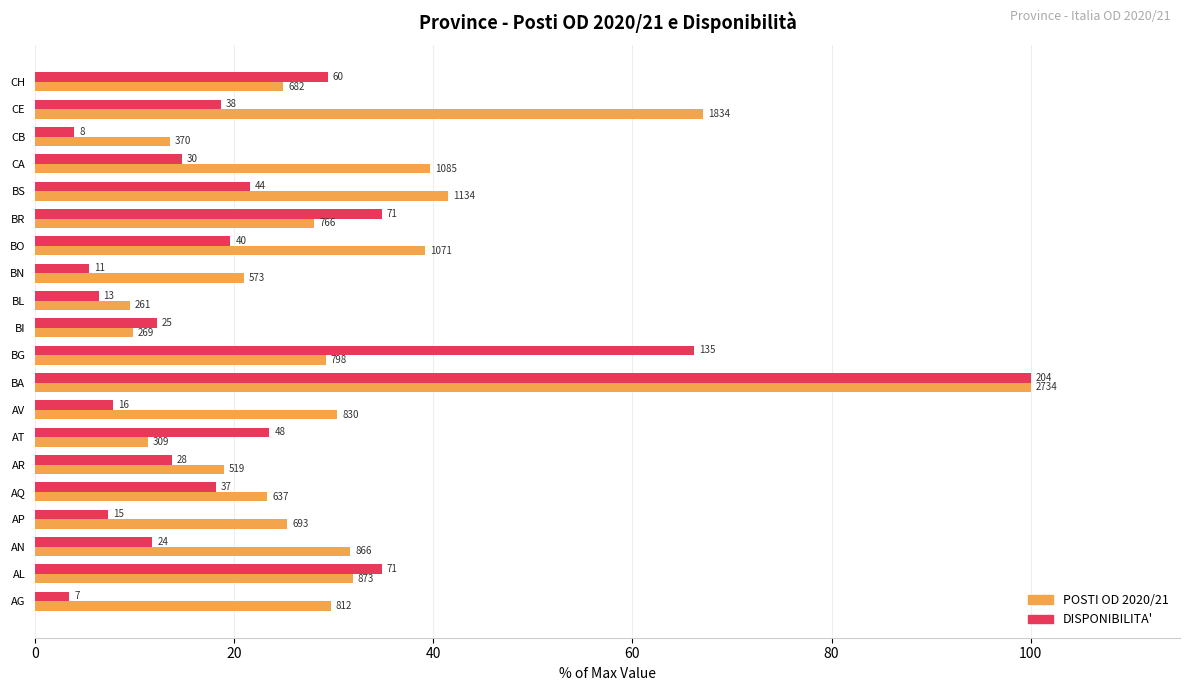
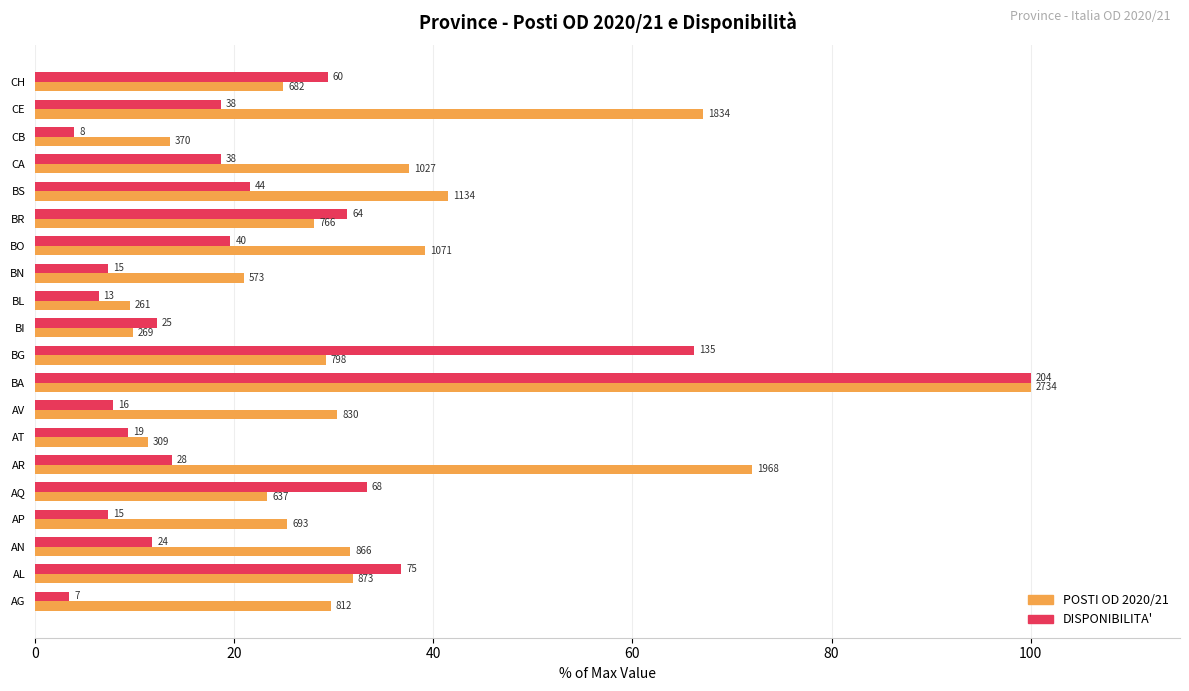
DISPONIBILITA', CA: 30 -> 38
POSTI OD 2020/21, CA: 1085 -> 1027
DISPONIBILITA', BR: 71 -> 64
DISPONIBILITA', BN: 11 -> 15
DISPONIBILITA', AT: 48 -> 19
POSTI OD 2020/21, AR: 519 -> 1968
DISPONIBILITA', AQ: 37 -> 68
DISPONIBILITA', AL: 71 -> 75
